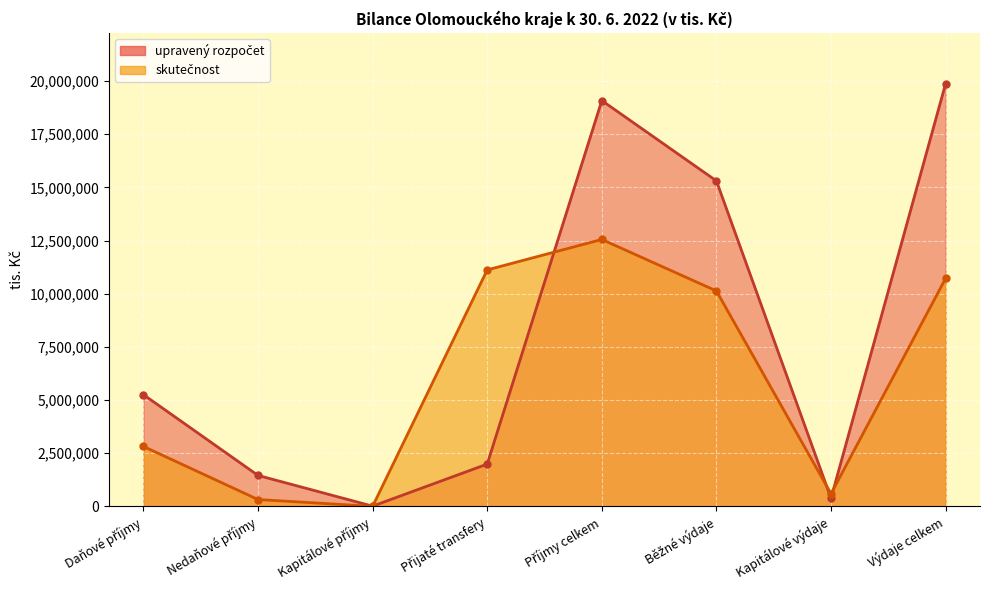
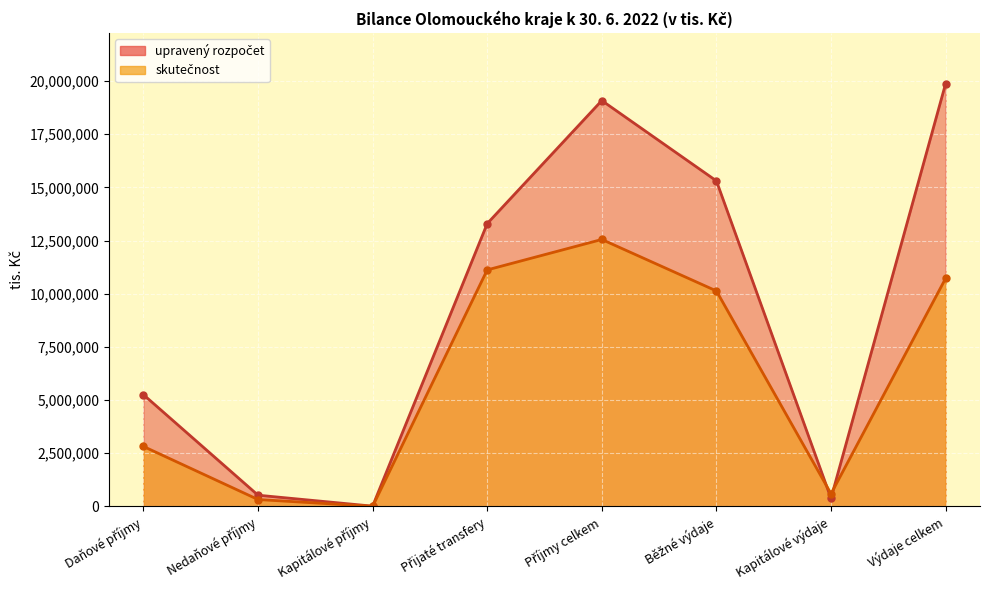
upravený rozpočet, Nedaňové příjmy: 1,500,000 -> 500,000
upravený rozpočet, Přijaté transfery: 2,000,000 -> 13,300,000
